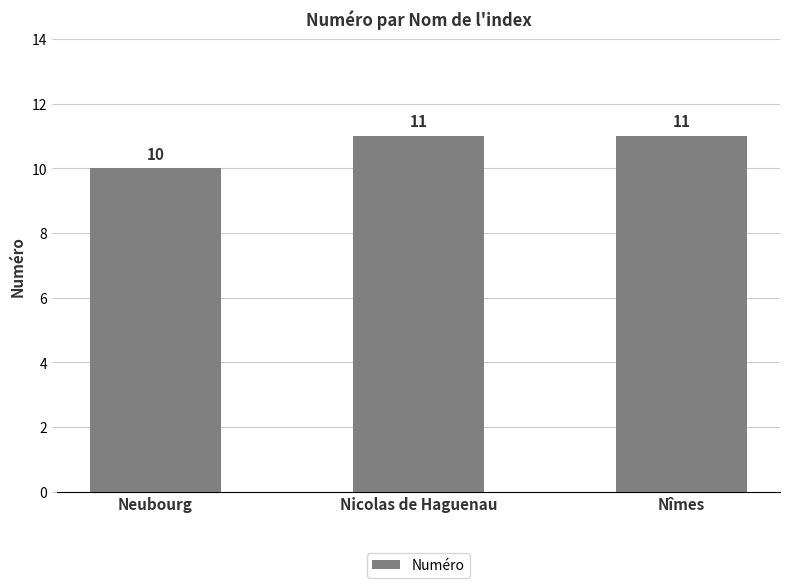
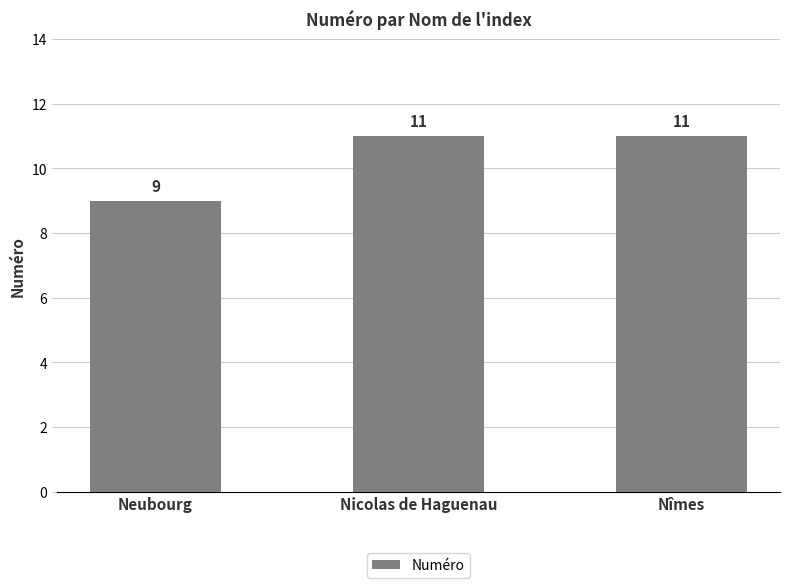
Neubourg: 10 -> 9
